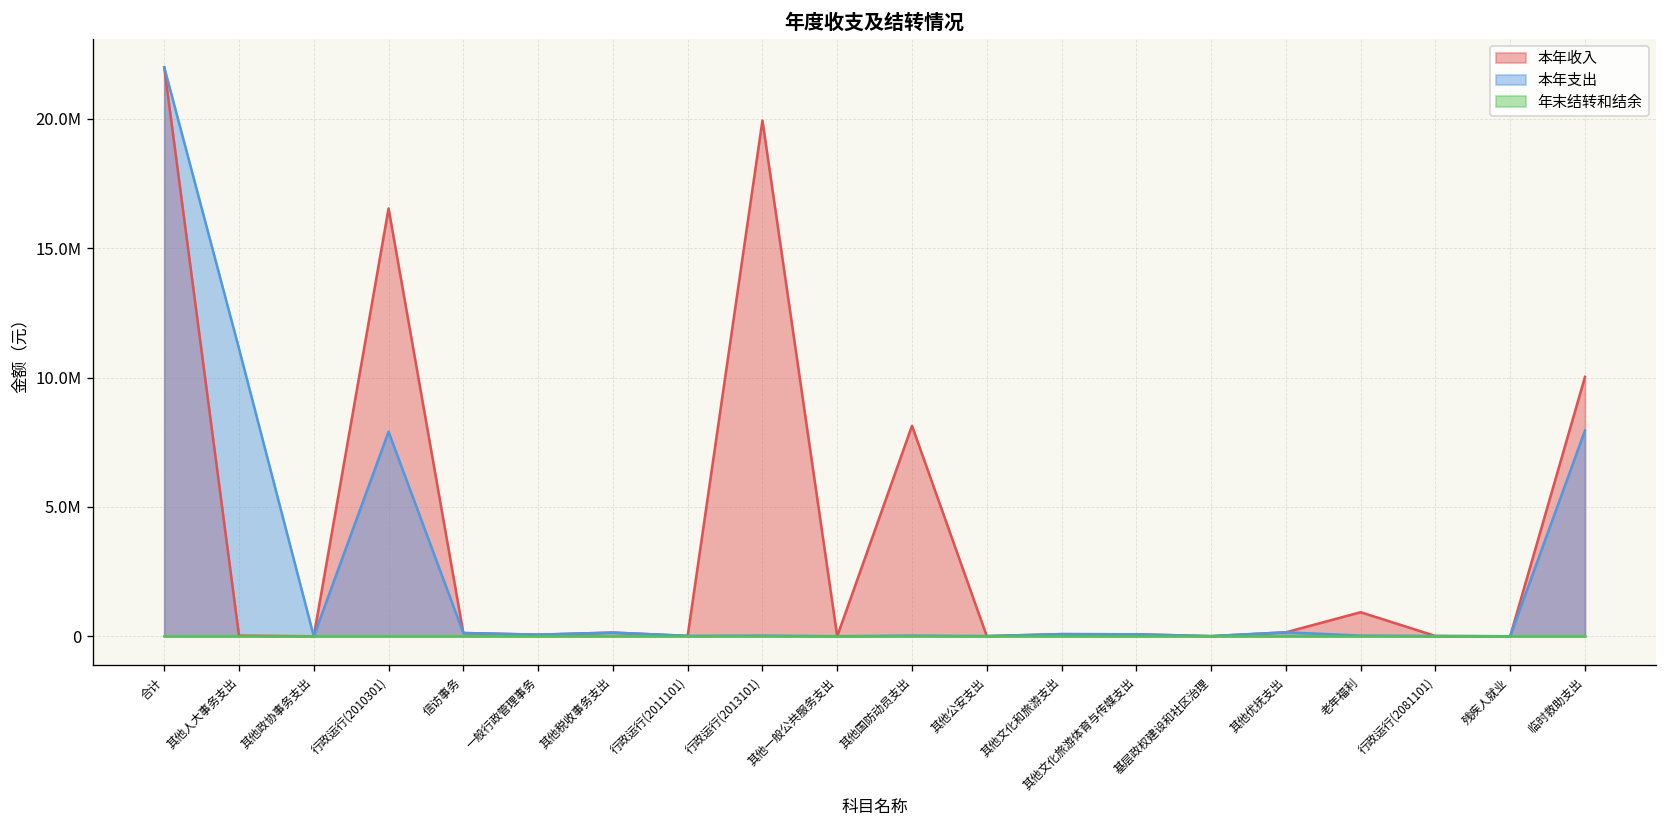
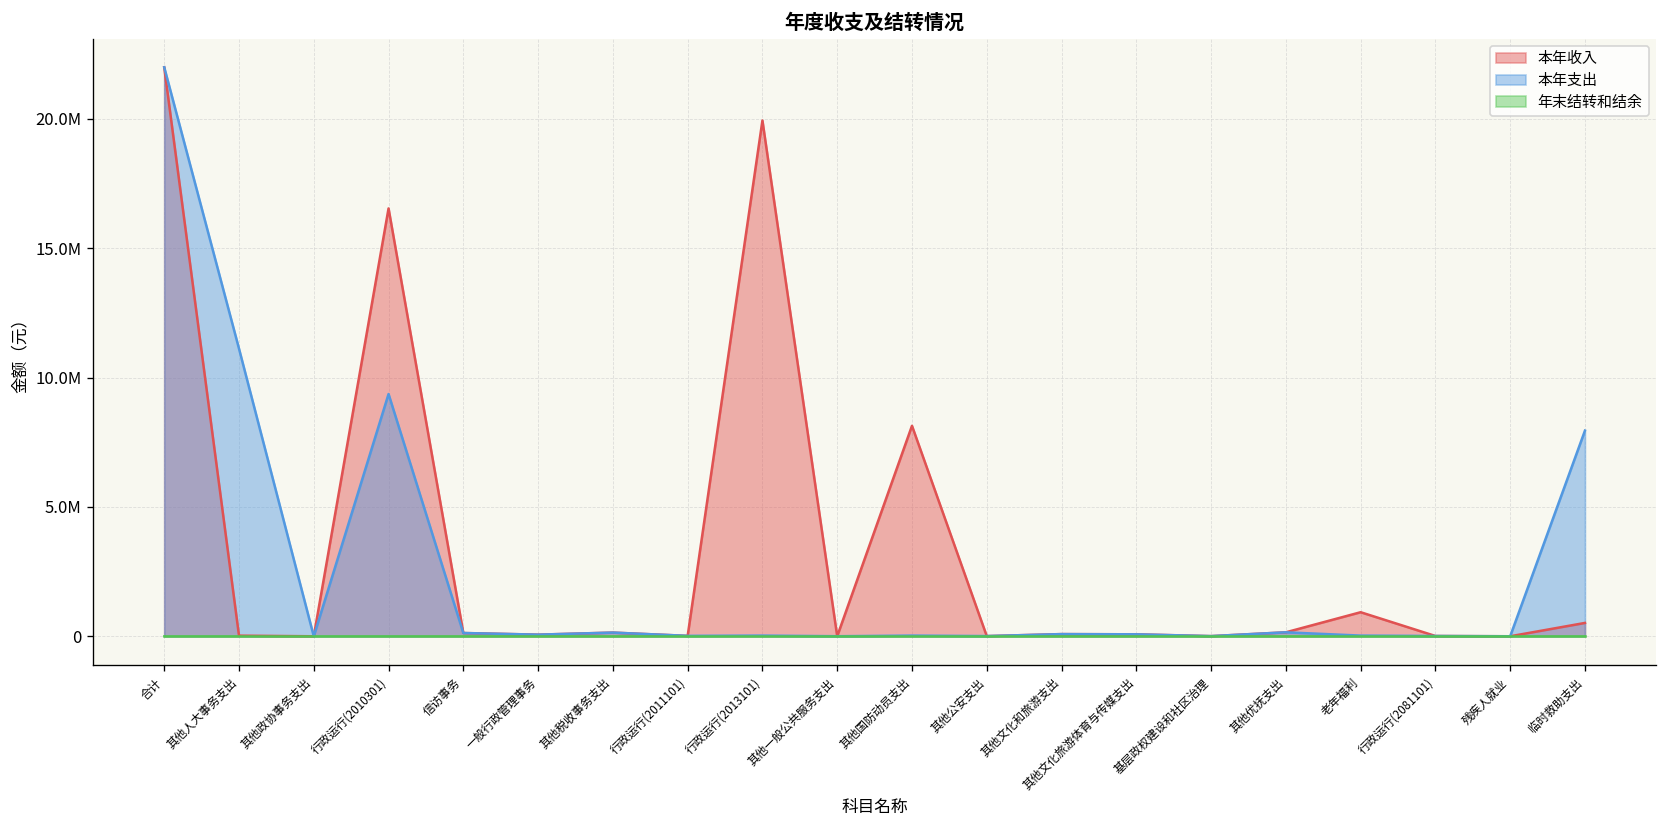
本年支出, 行政运行(2010301): 7900000 -> 9400000
本年收入, 临时救助支出: 10000000 -> 500000
